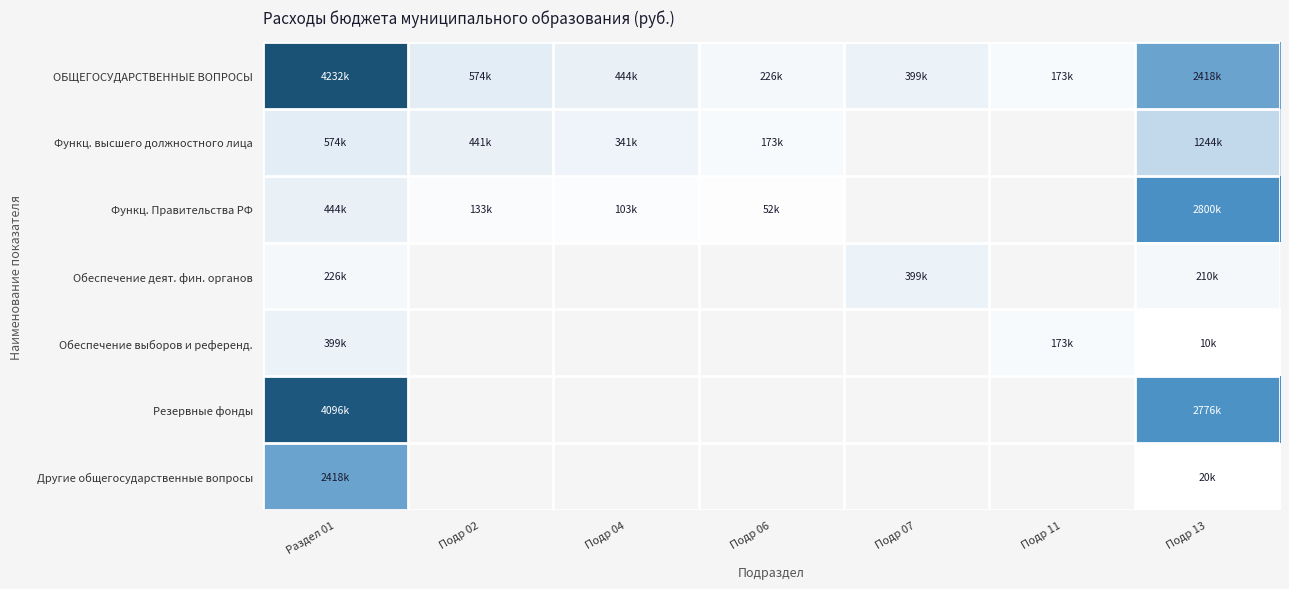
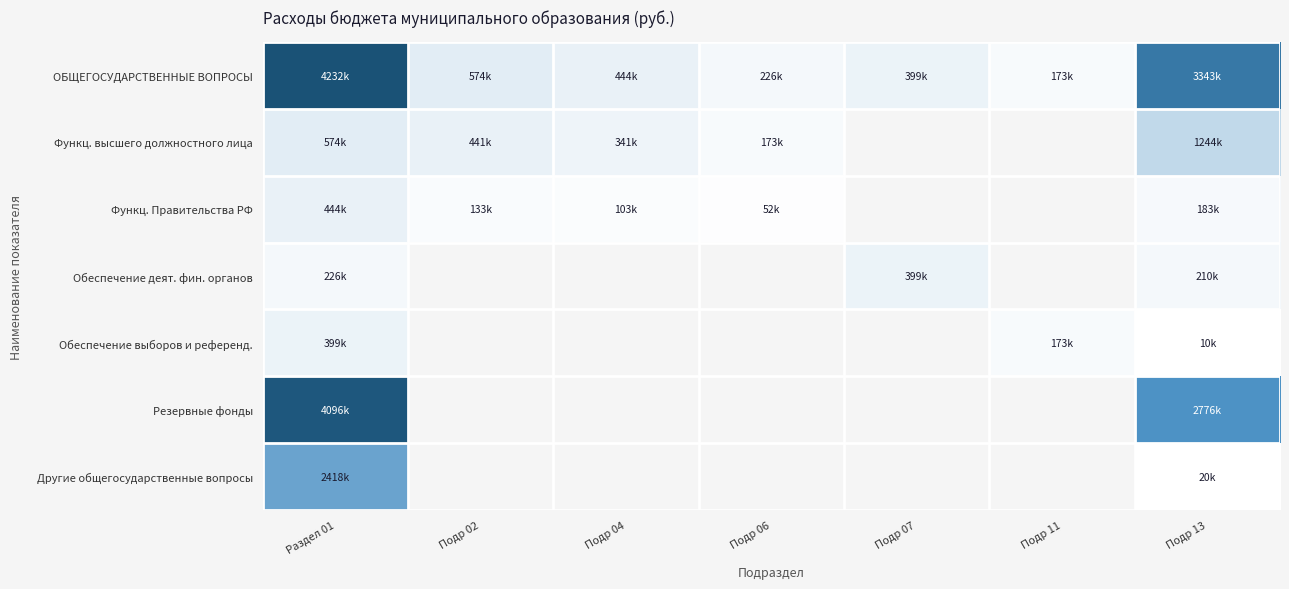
ОБЩЕГОСУДАРСТВЕННЫЕ ВОПРОСЫ, Подр 13: 2418k -> 3343k
Функц. Правительства РФ, Подр 13: 2800k -> 183k
